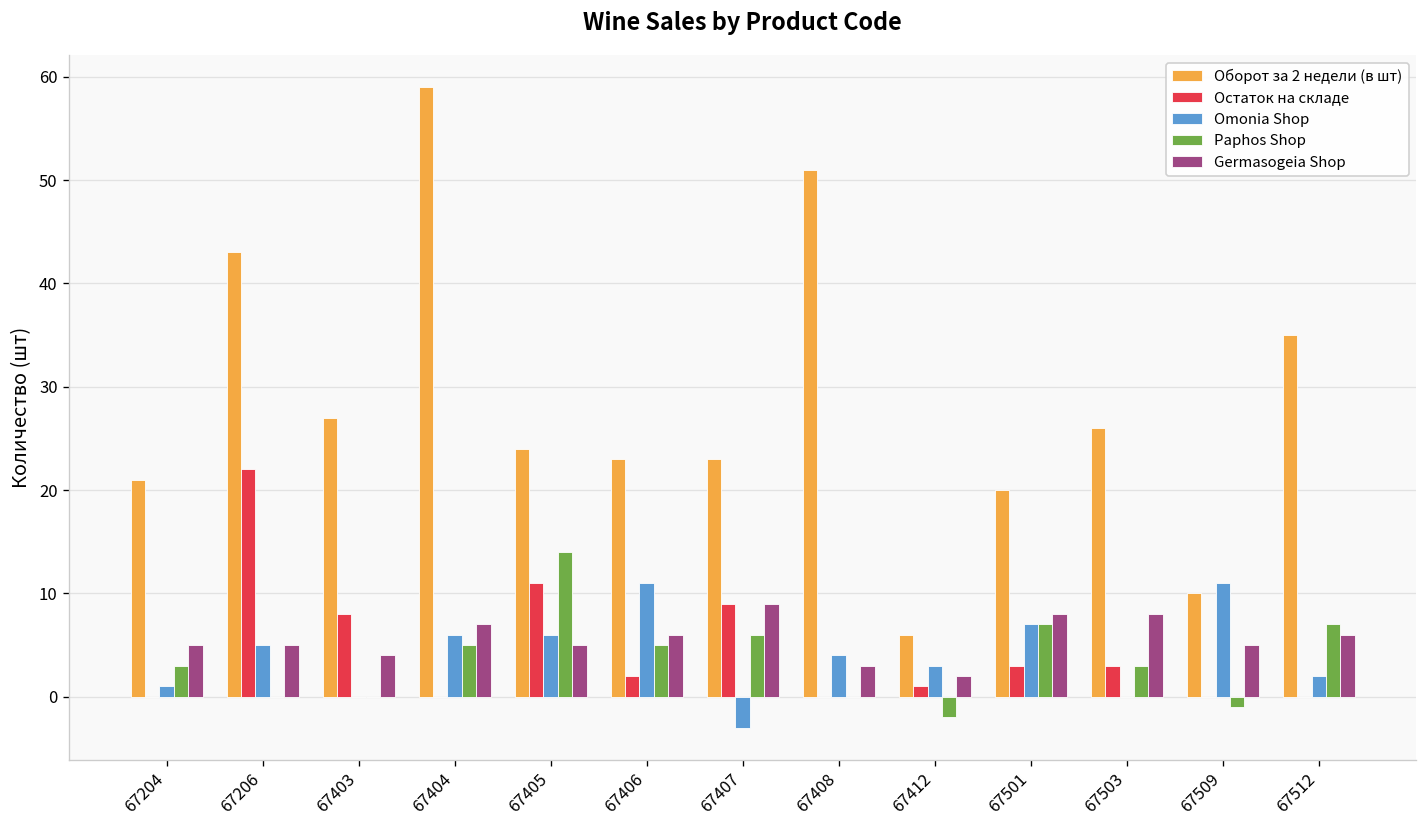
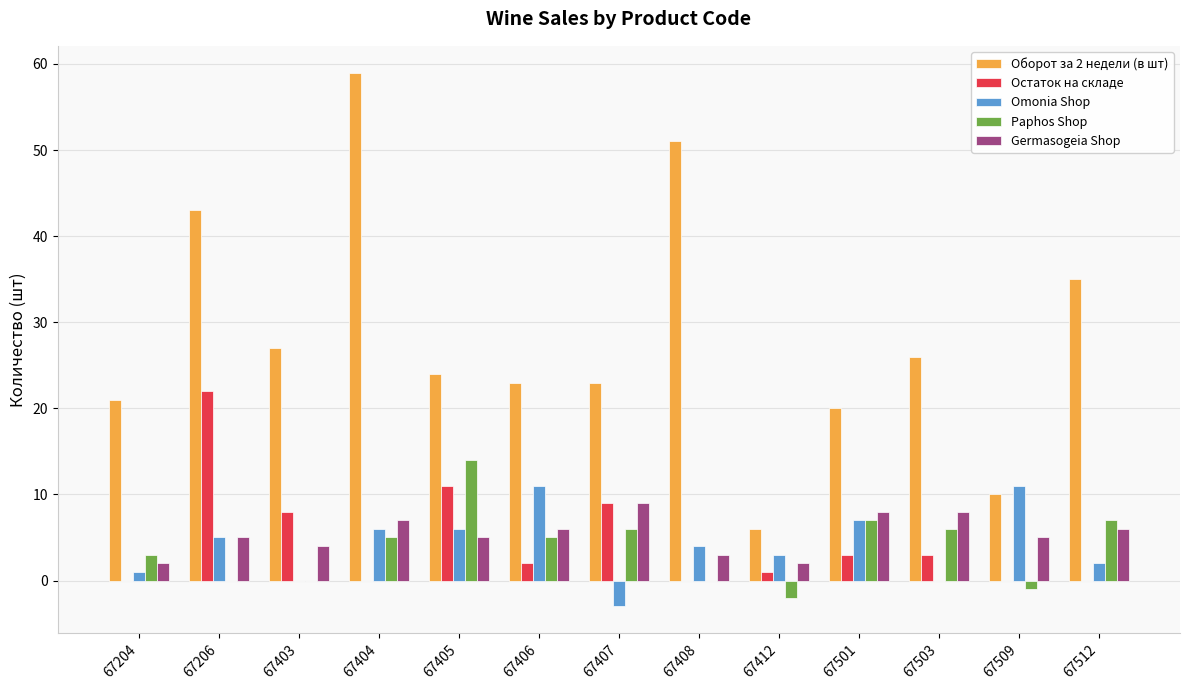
Germasogeia Shop, 67204: 5 -> 2
Paphos Shop, 67503: 3 -> 6
